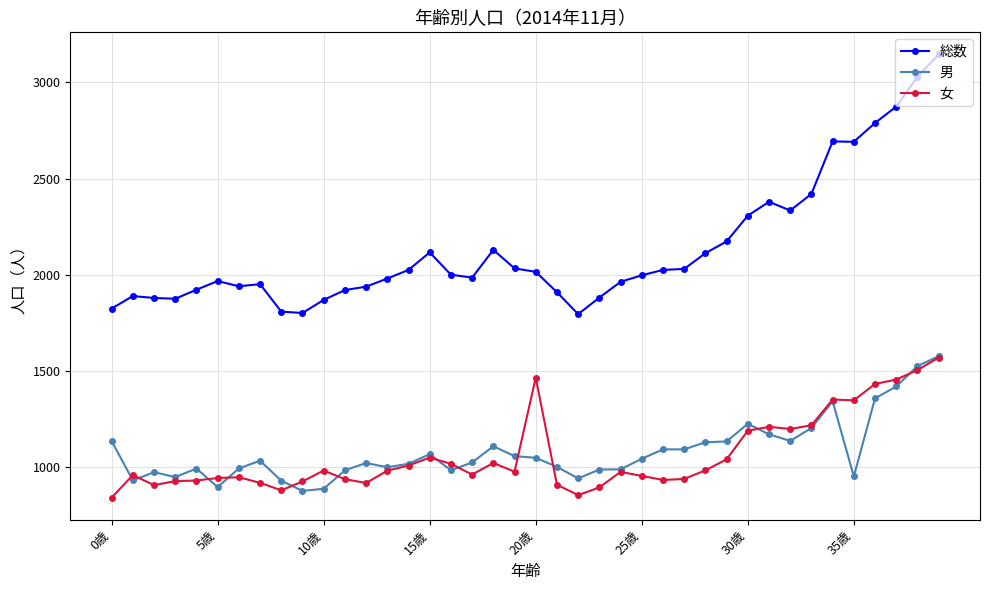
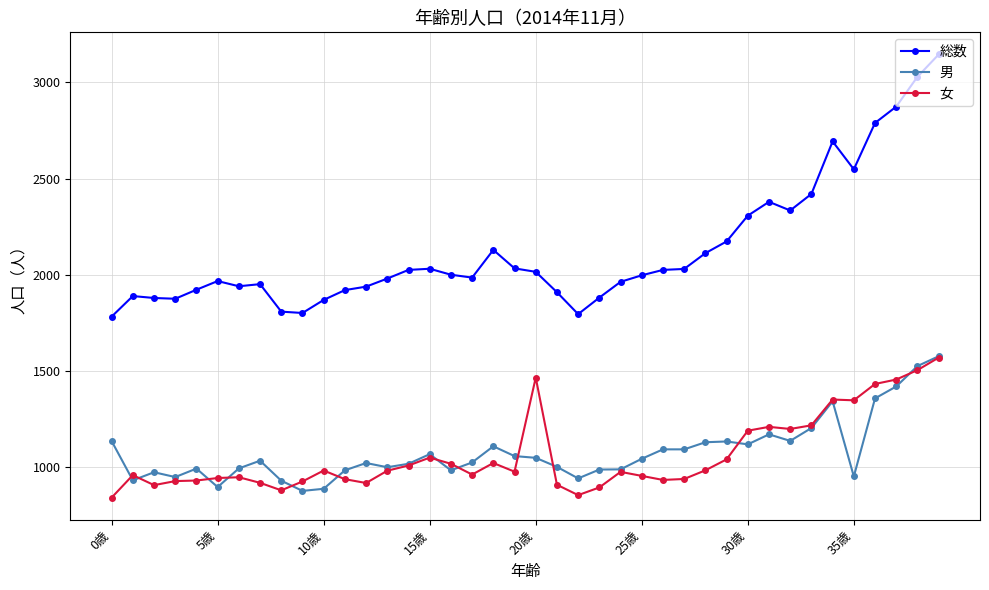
総数, 0歳: 1820 -> 1780
総数, 15歳: 2120 -> 2030
男, 30歳: 1230 -> 1120
総数, 35歳: 2690 -> 2550
